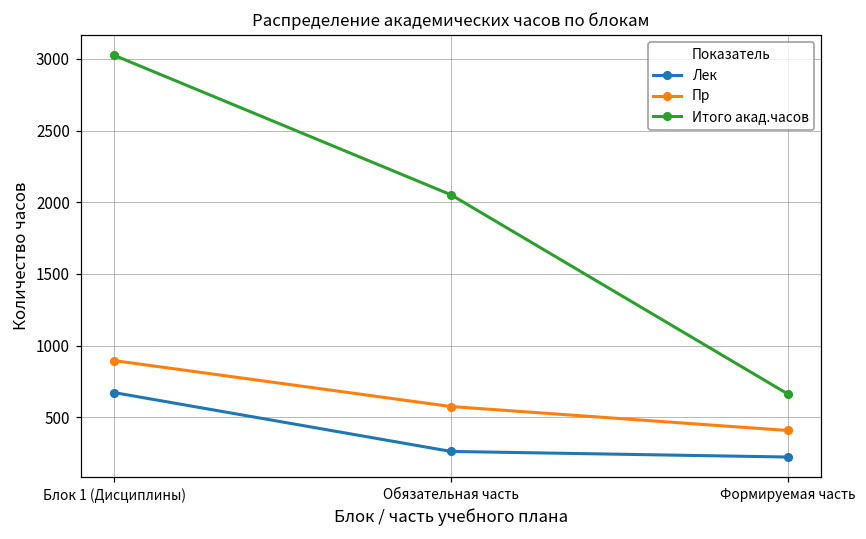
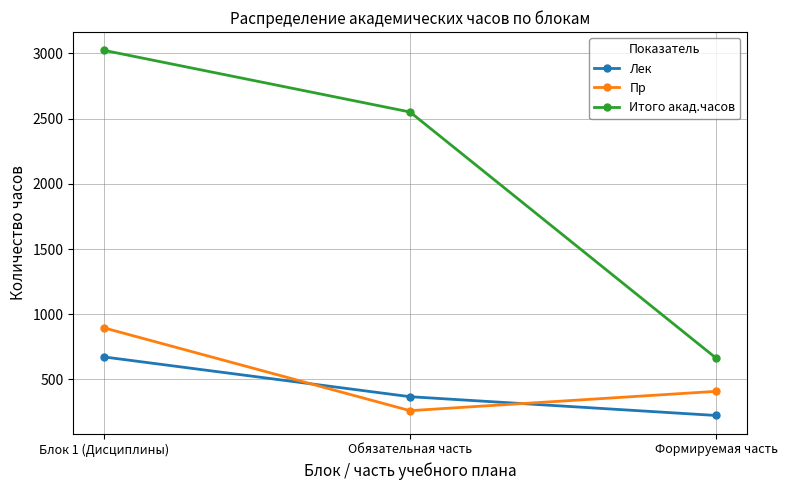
Лек, Обязательная часть: 260 -> 370
Пр, Обязательная часть: 580 -> 260
Итого акад.часов, Обязательная часть: 2050 -> 2550
